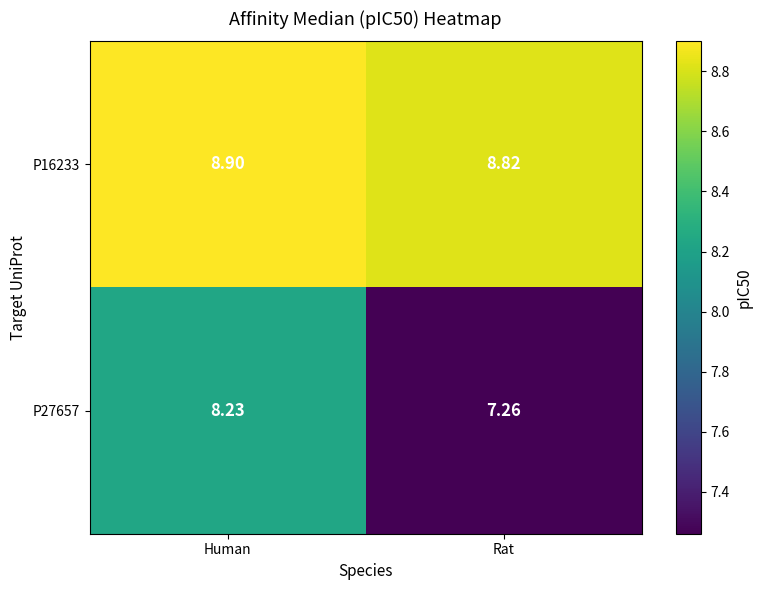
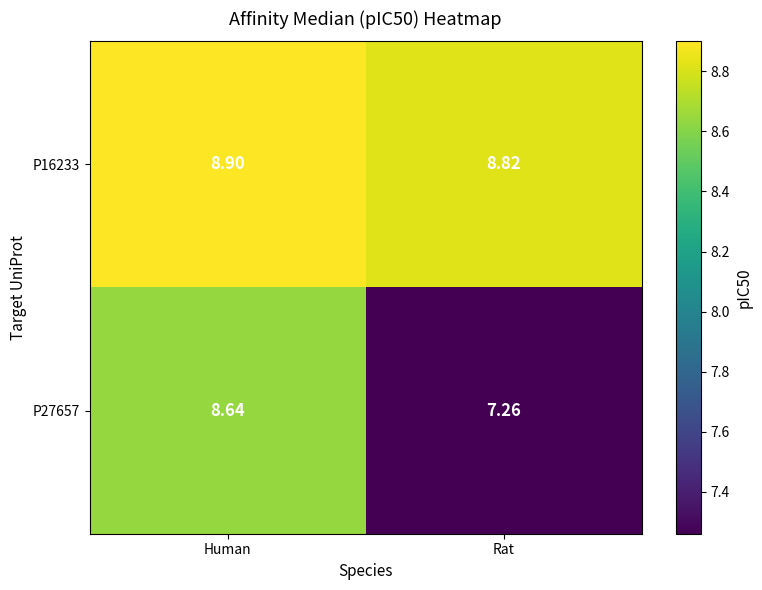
P27657, Human: 8.23 -> 8.64
